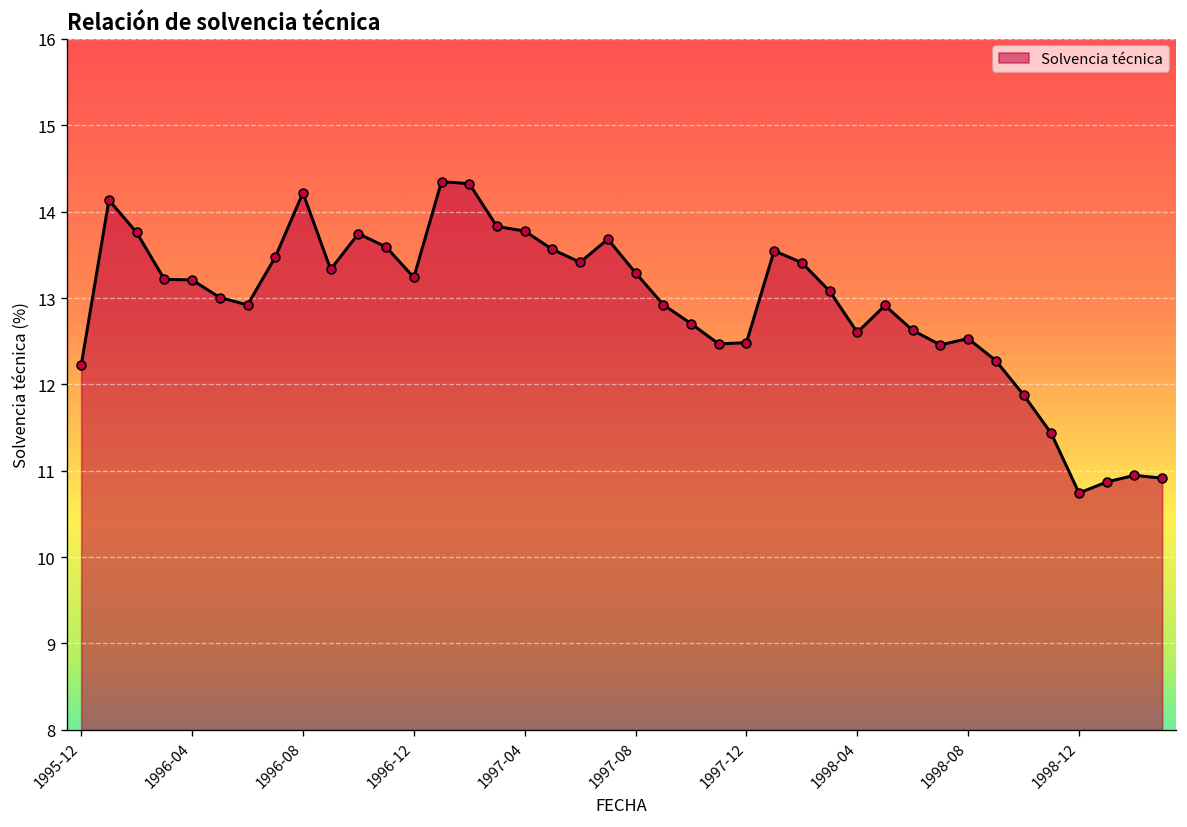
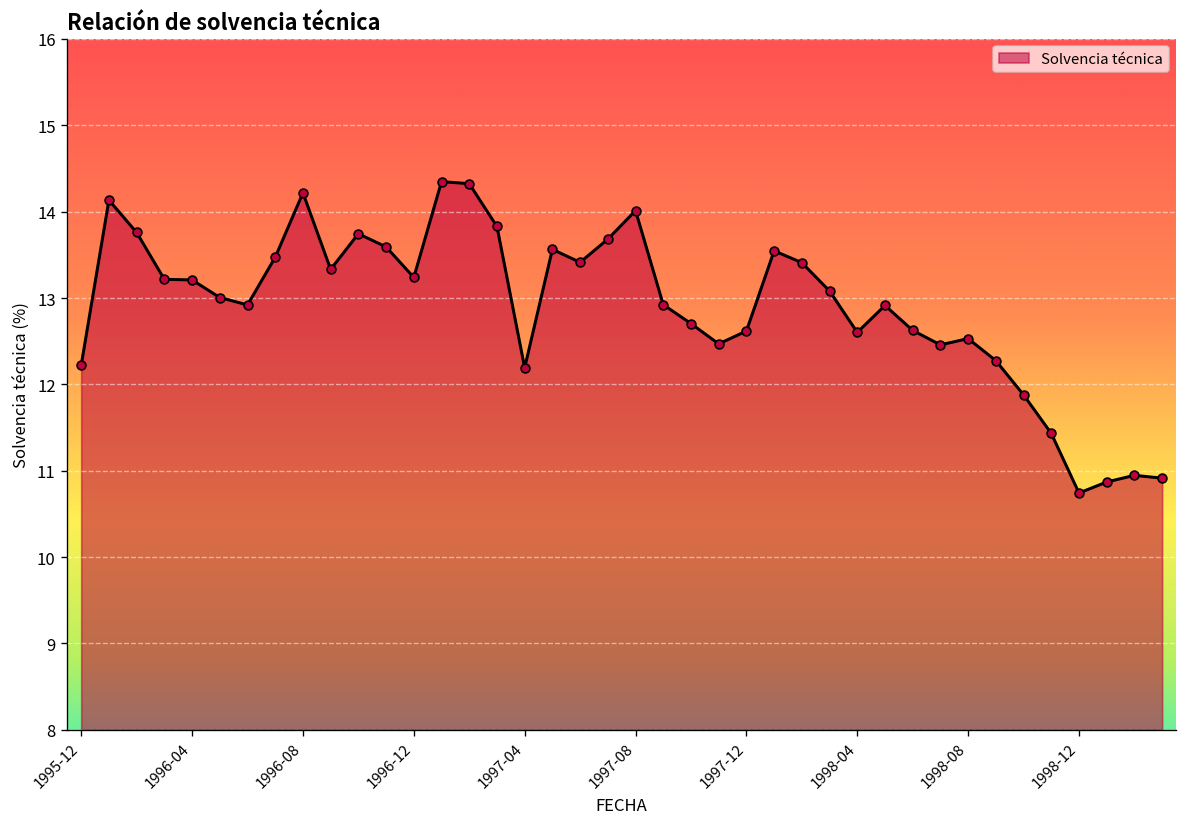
1997-04: 13.8 -> 12.2
1997-08: 13.3 -> 14.0
1997-12: 12.5 -> 12.6
